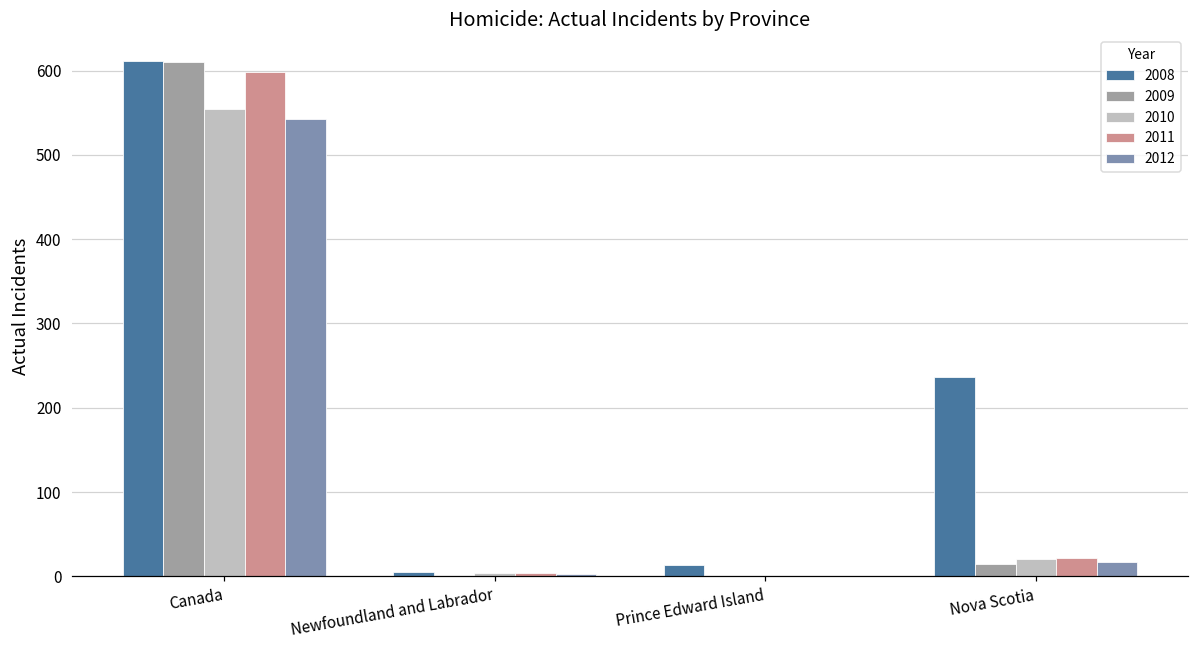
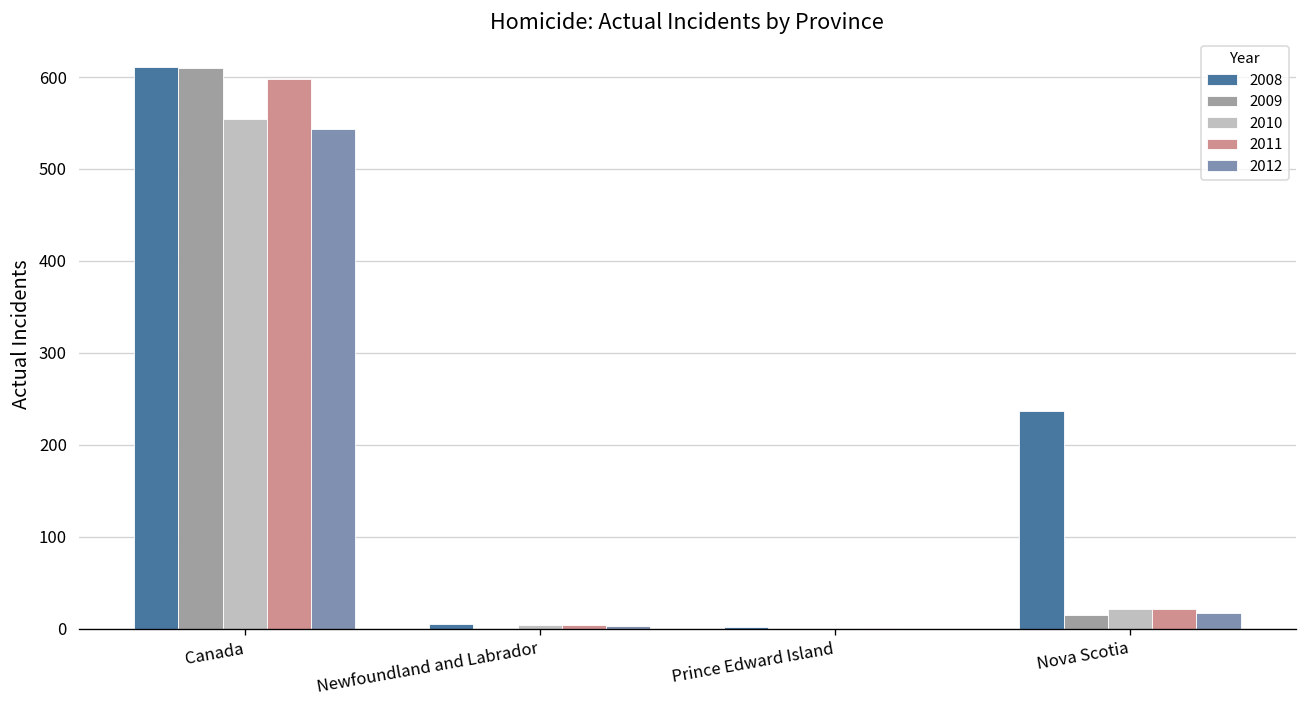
2008, Prince Edward Island: 10 -> 0
